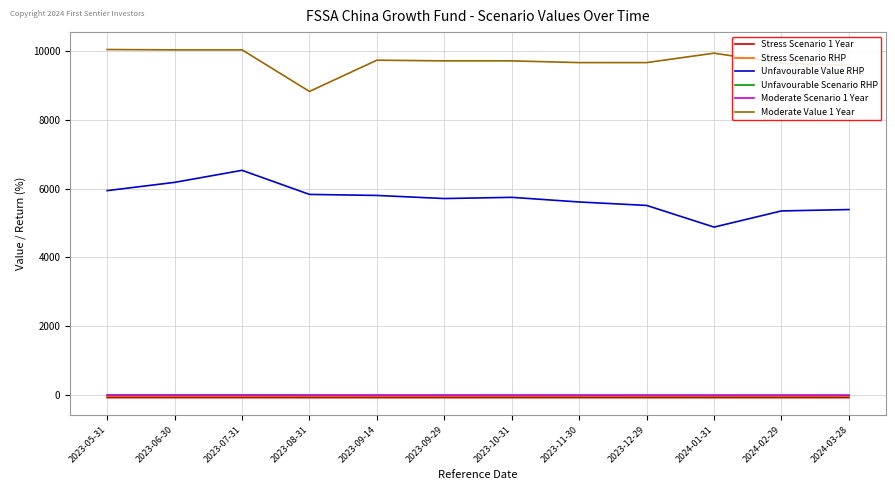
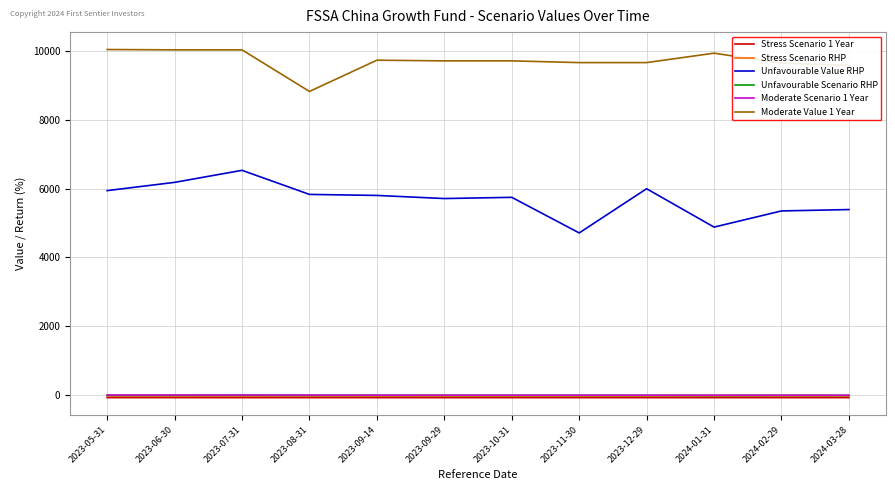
Unfavourable Value RHP, 2023-11-30: 5600 -> 4700
Unfavourable Value RHP, 2023-12-29: 5500 -> 6000
